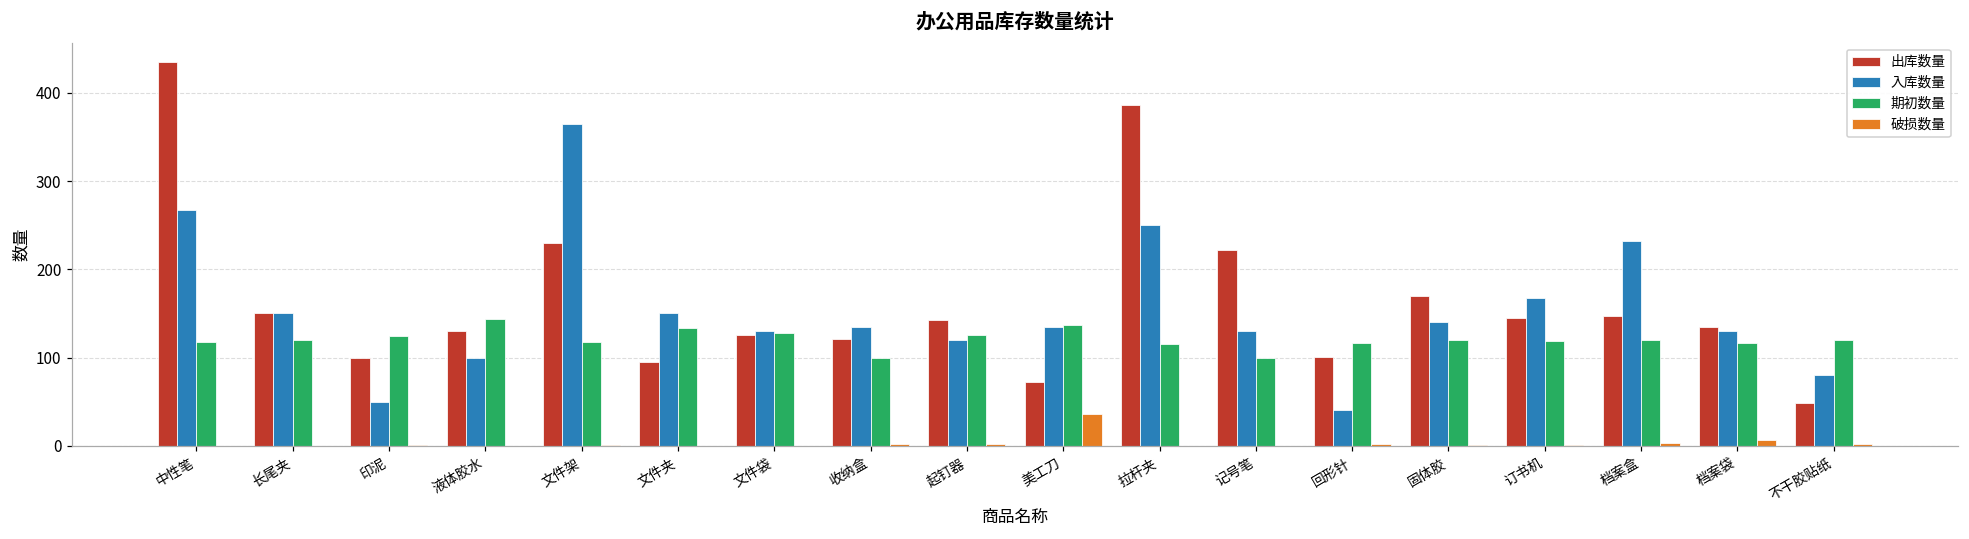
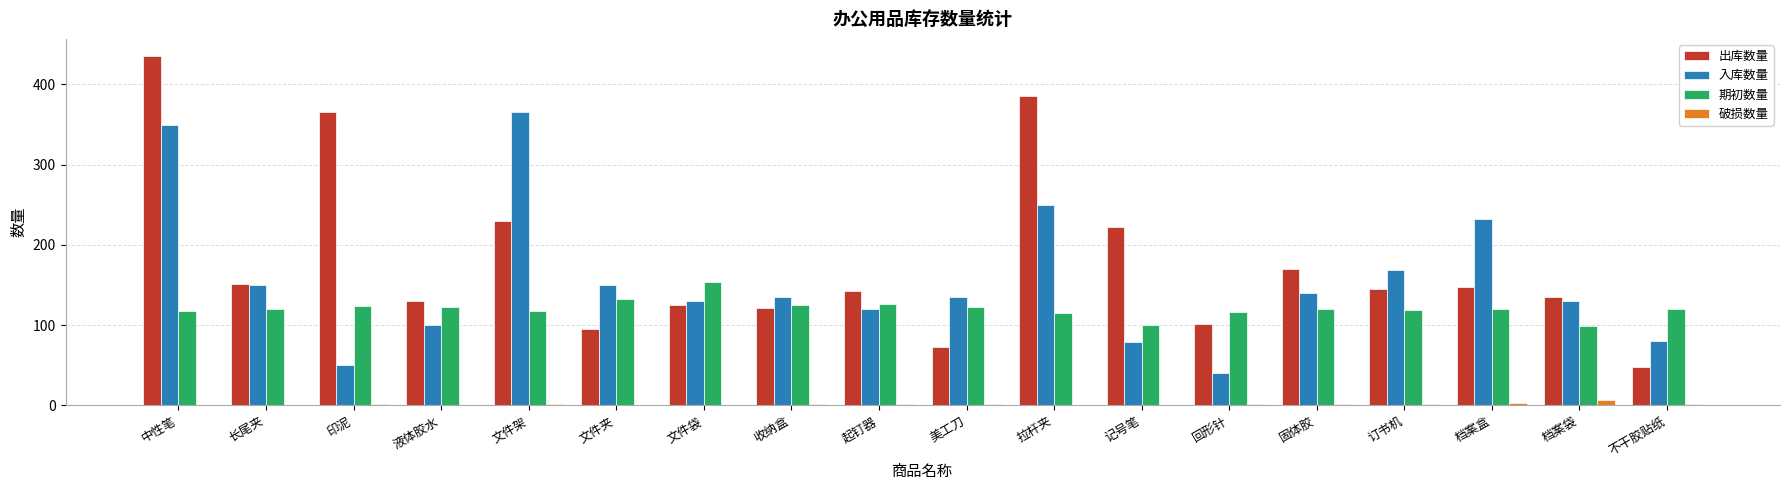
入库数量, 中性笔: 270 -> 350
出库数量, 印泥: 100 -> 370
期初数量, 液体胶水: 140 -> 120
期初数量, 文件袋: 130 -> 150
期初数量, 收纳盒: 100 -> 130
期初数量, 美工刀: 140 -> 120
破损数量, 美工刀: 40 -> 0
入库数量, 记号笔: 130 -> 80
期初数量, 档案袋: 120 -> 100
